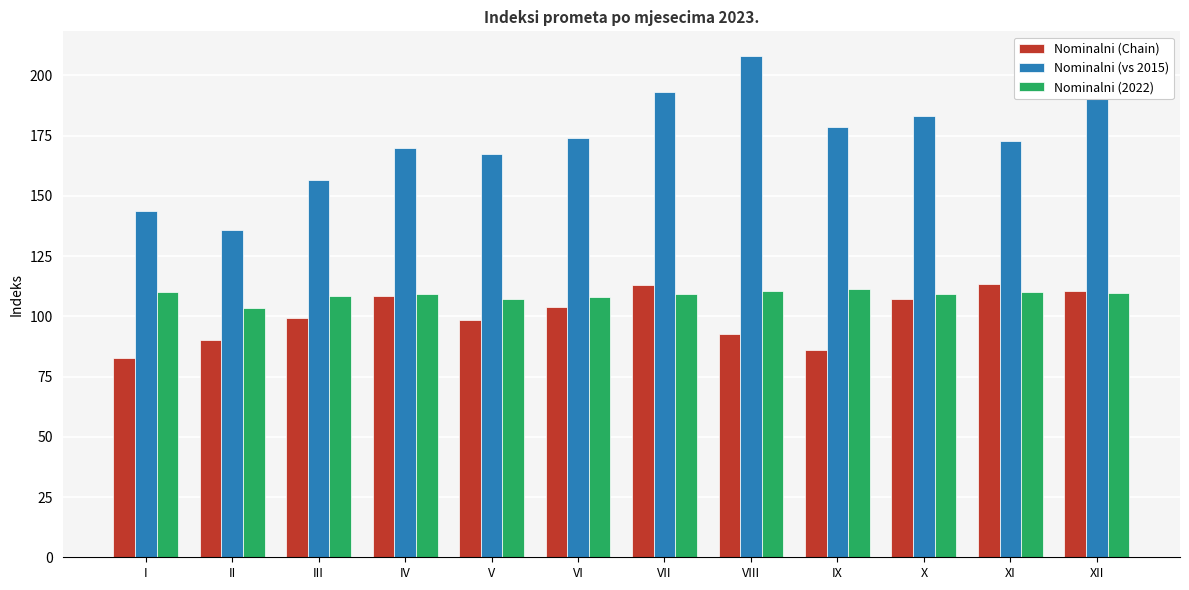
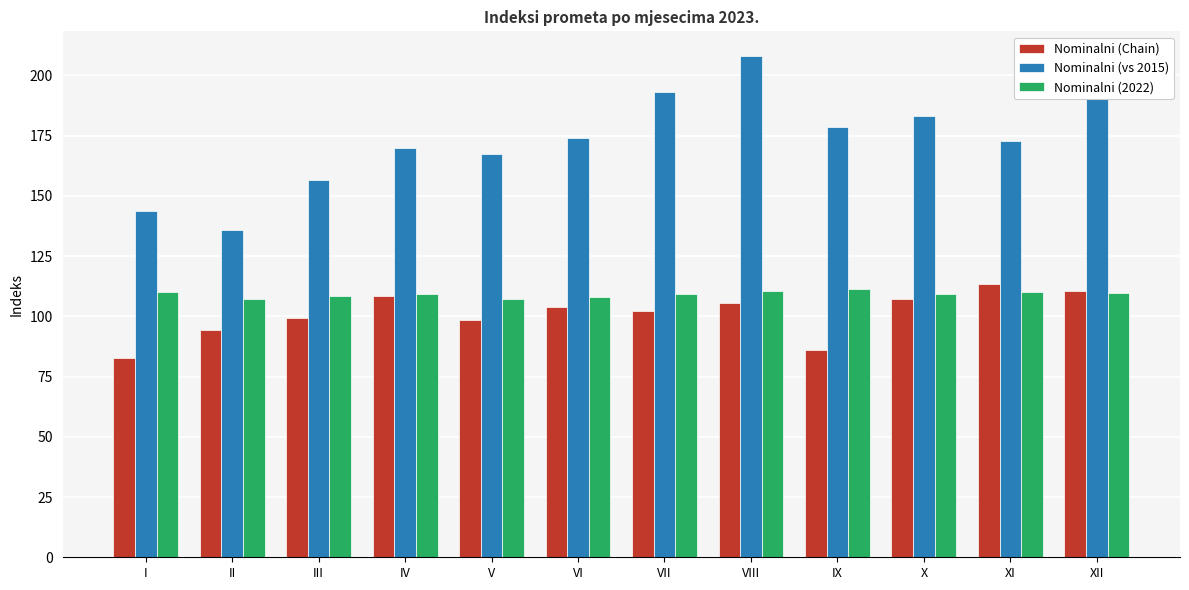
Nominalni (Chain), II: 90 -> 94
Nominalni (2022), II: 104 -> 107
Nominalni (Chain), VII: 113 -> 102
Nominalni (Chain), VIII: 93 -> 105
